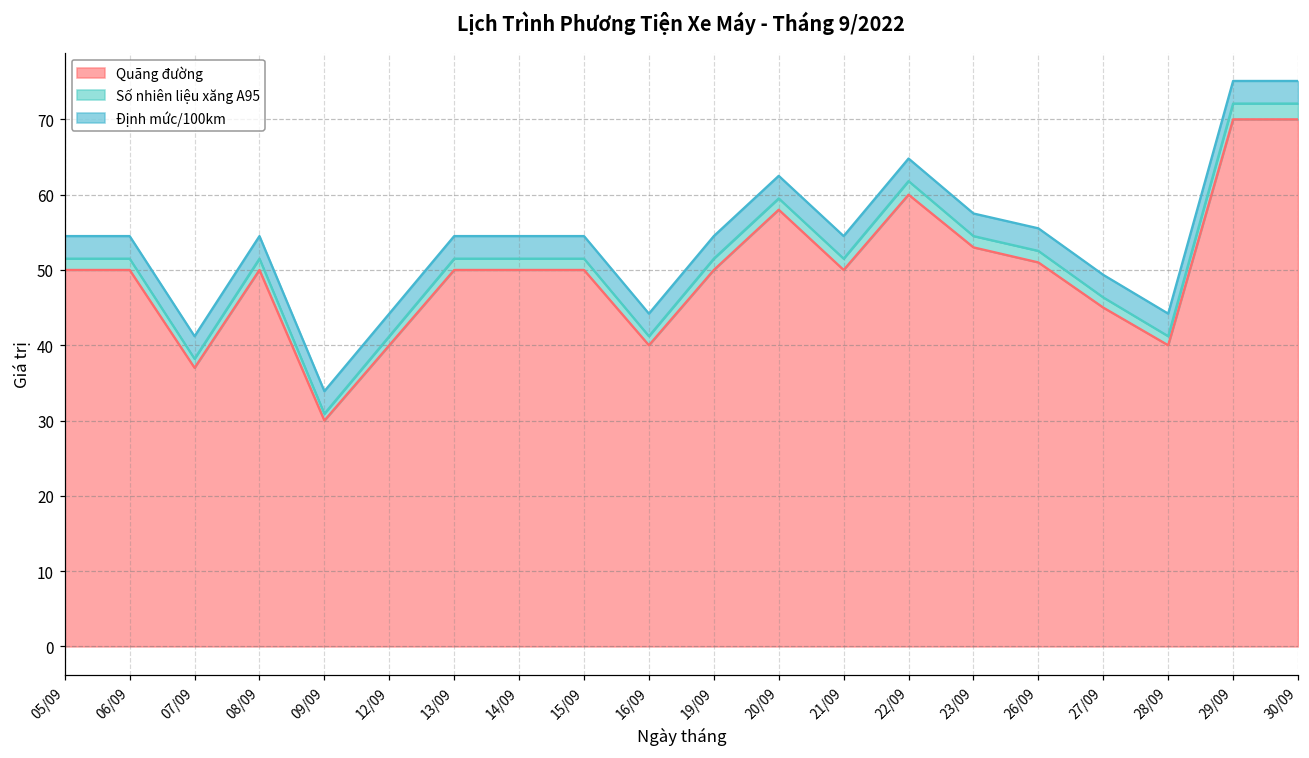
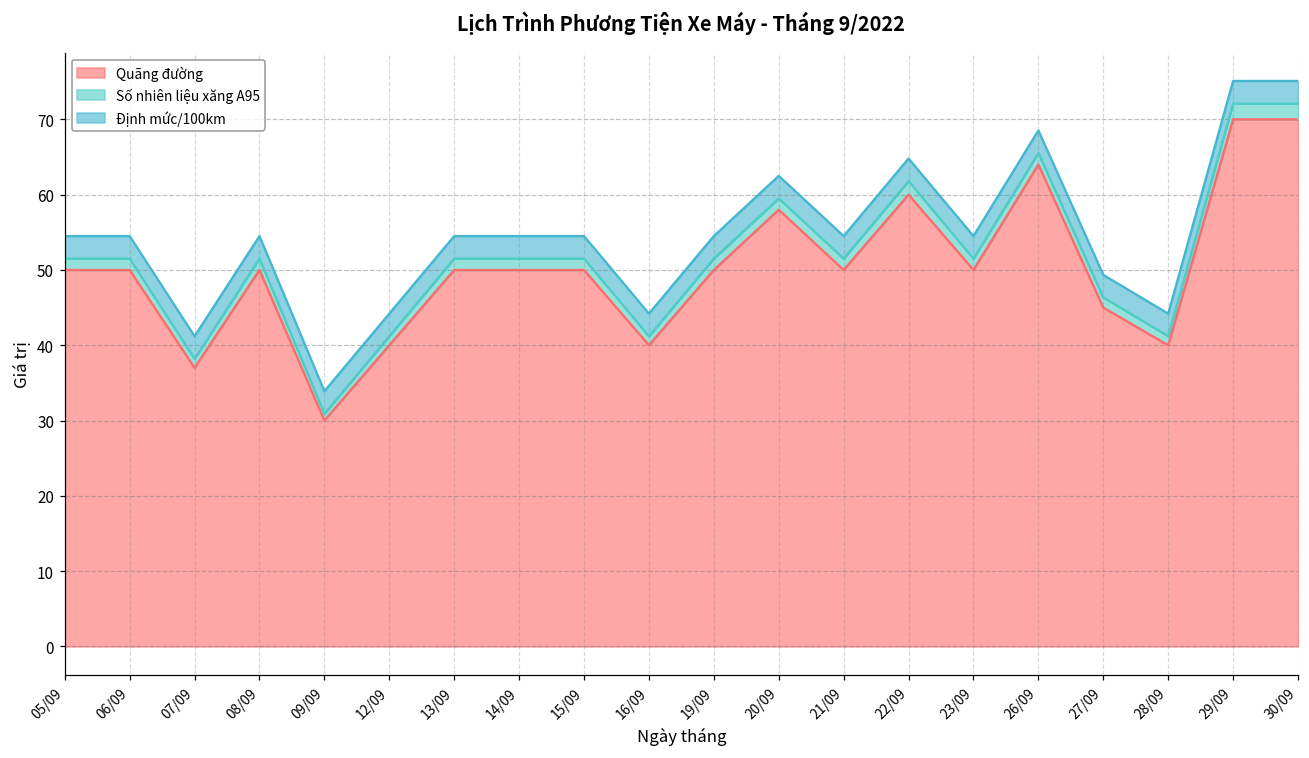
Quãng đường, 23/09: 53 -> 50
Quãng đường, 26/09: 51 -> 64
